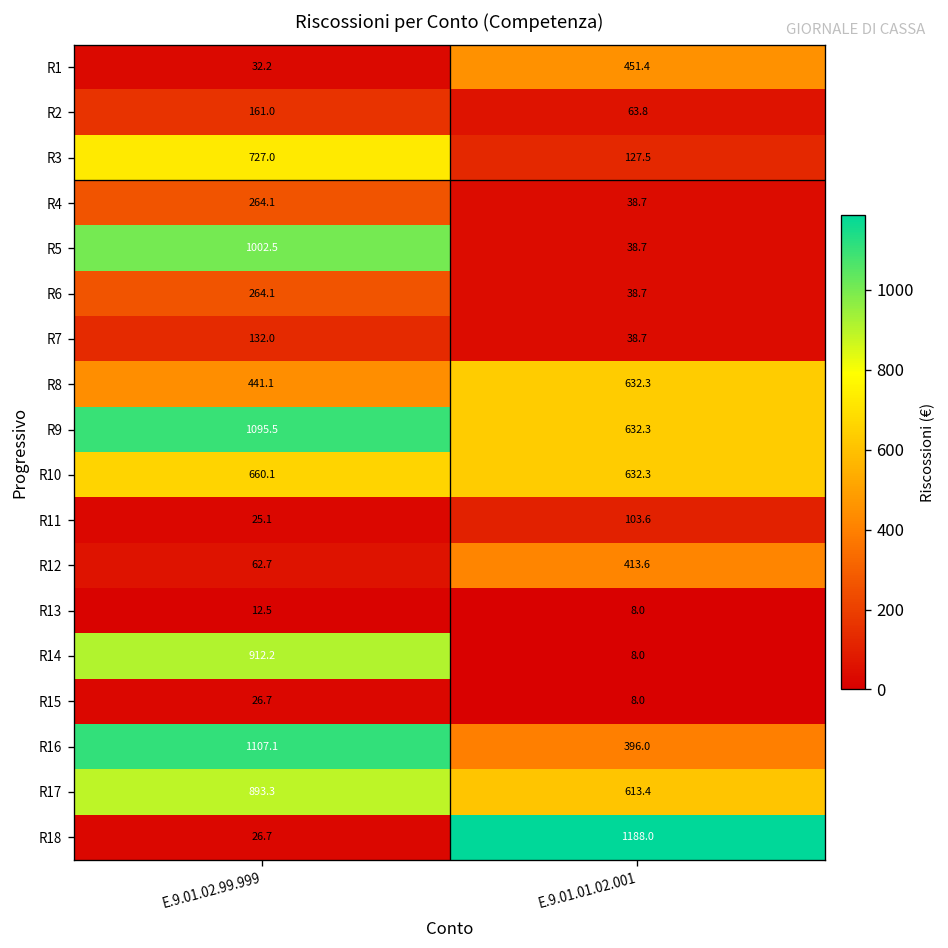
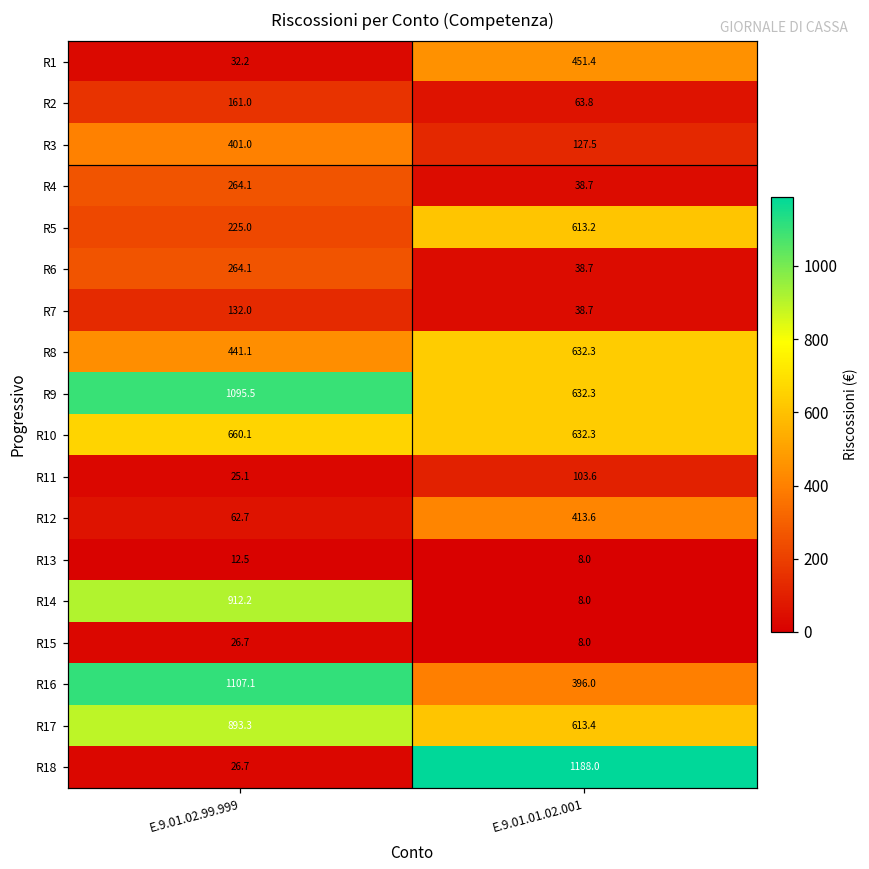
R3, E.9.01.02.99.999: 727.0 -> 401.0
R5, E.9.01.02.99.999: 1002.5 -> 225.0
R5, E.9.01.01.02.001: 38.7 -> 613.2
